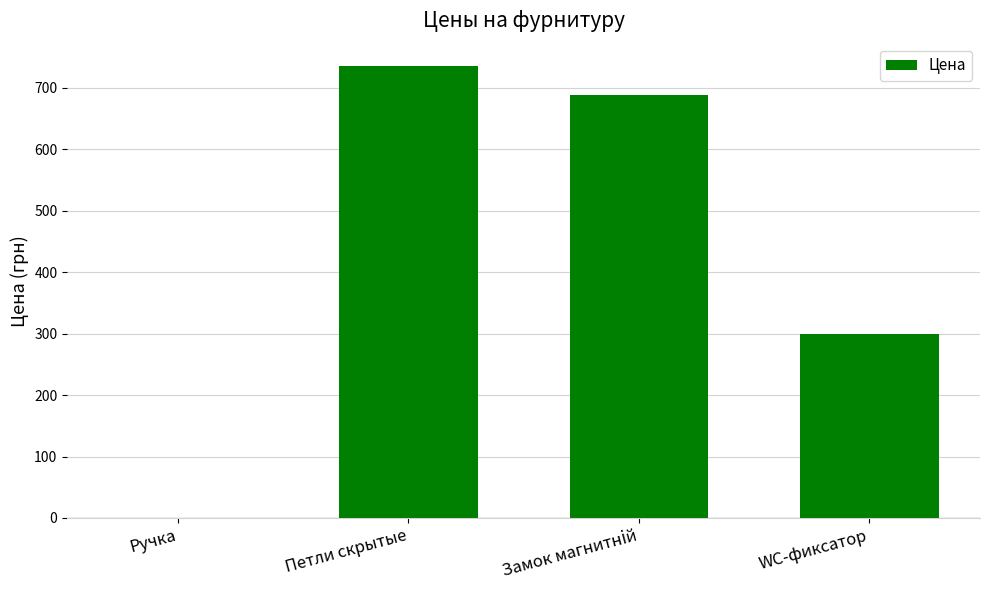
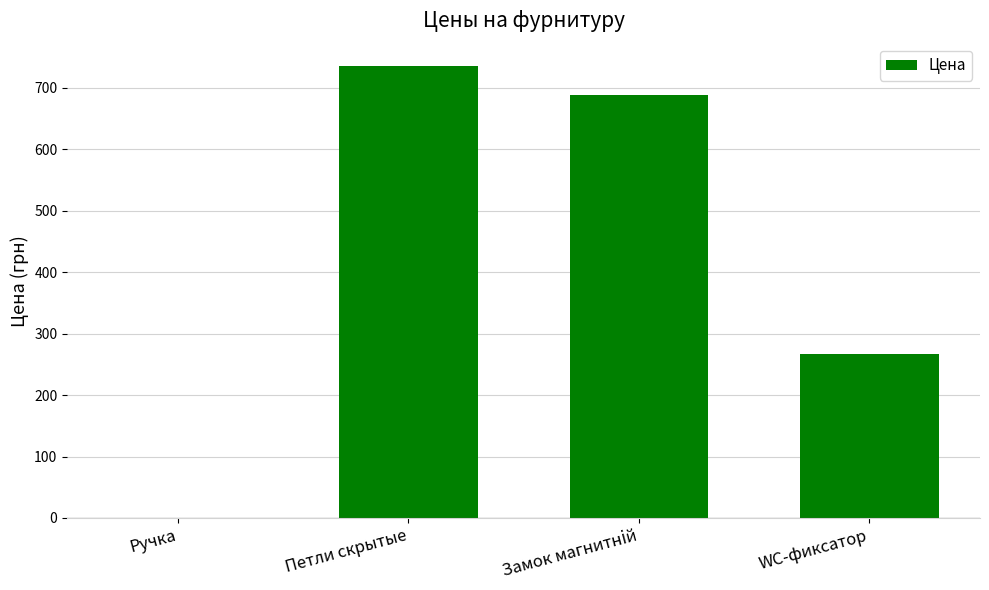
WC-фиксатор: 300 -> 270
